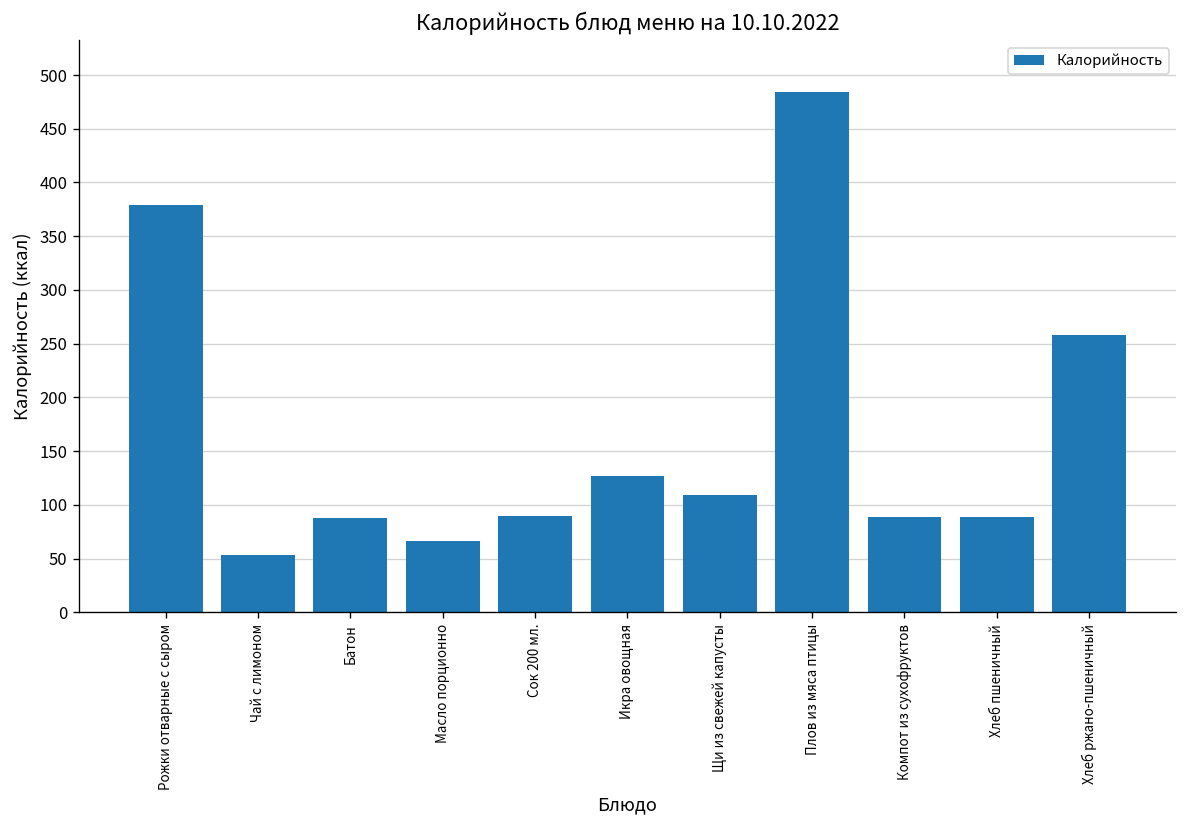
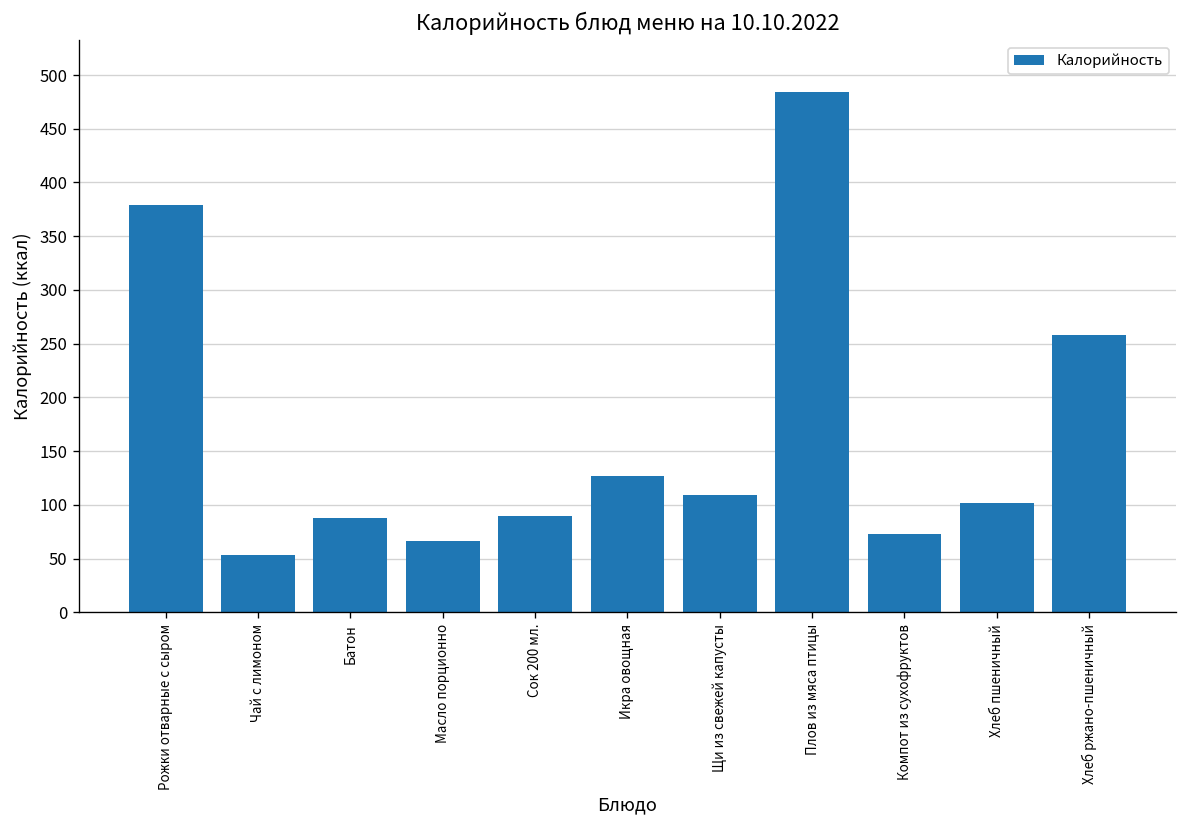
Компот из сухофруктов: 90 -> 70
Хлеб пшеничный: 90 -> 100
